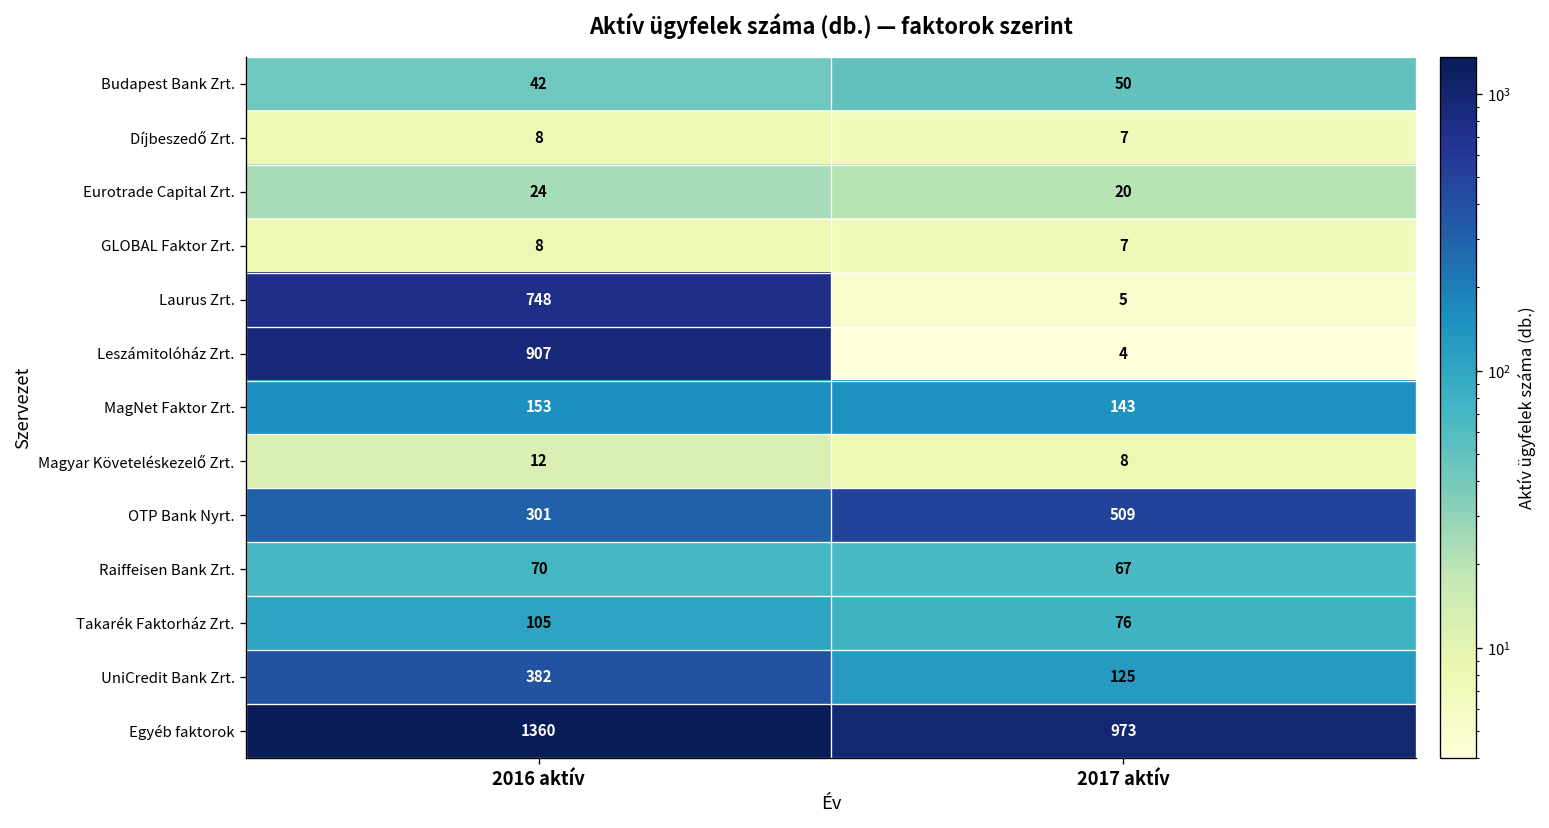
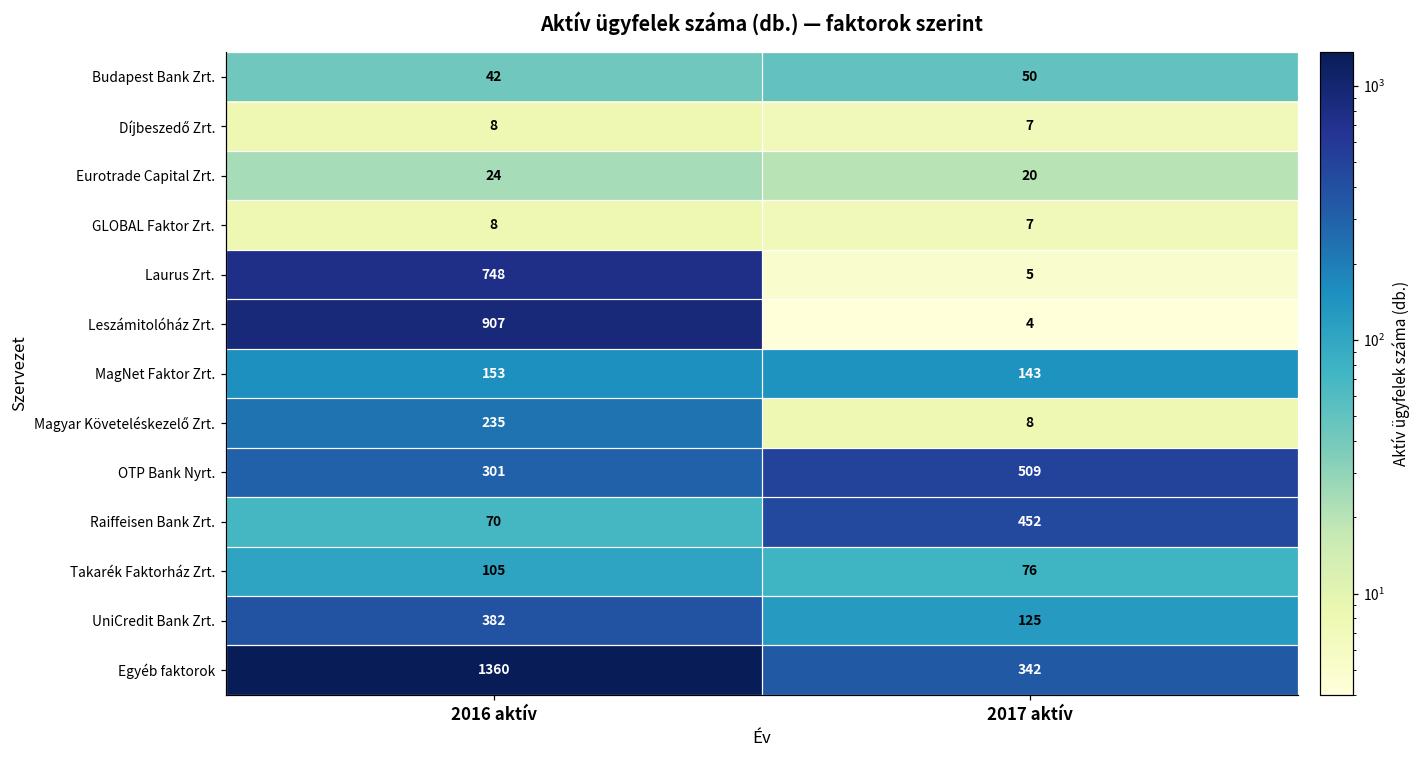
Magyar Követeléskezelő Zrt., 2016 aktív: 12 -> 235
Raiffeisen Bank Zrt., 2017 aktív: 67 -> 452
Egyéb faktorok, 2017 aktív: 973 -> 342
